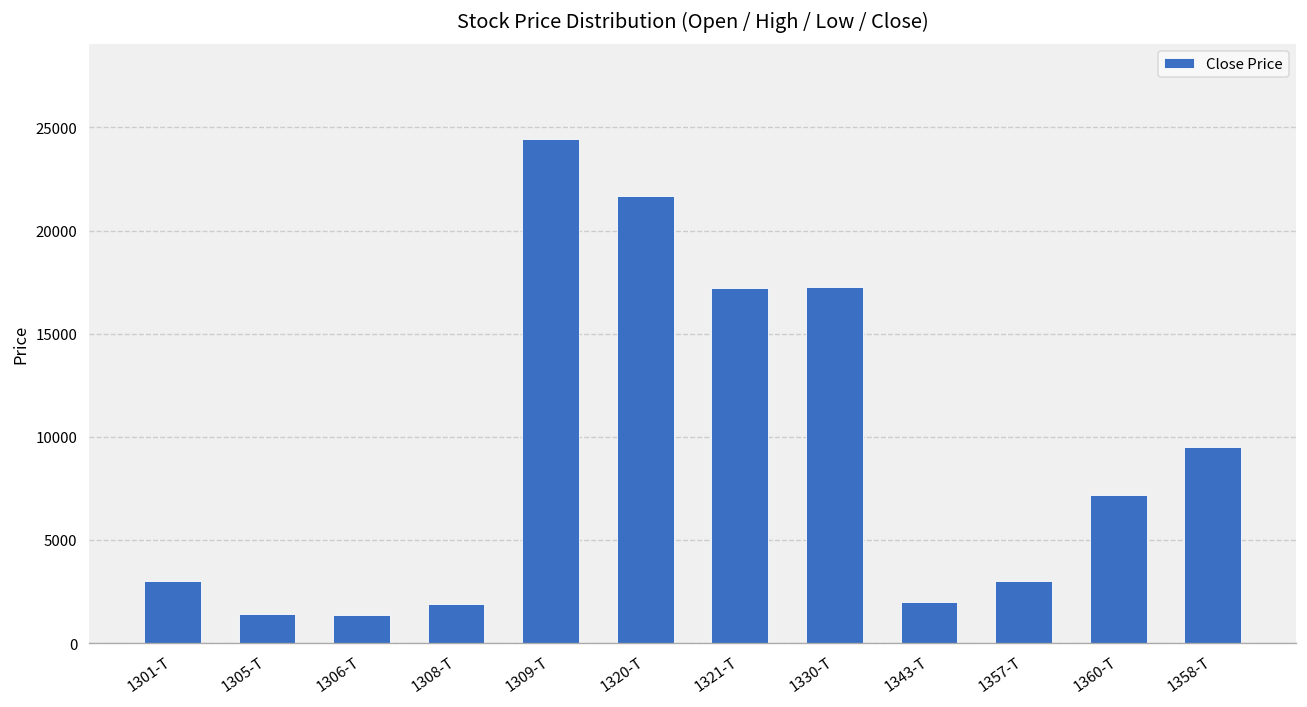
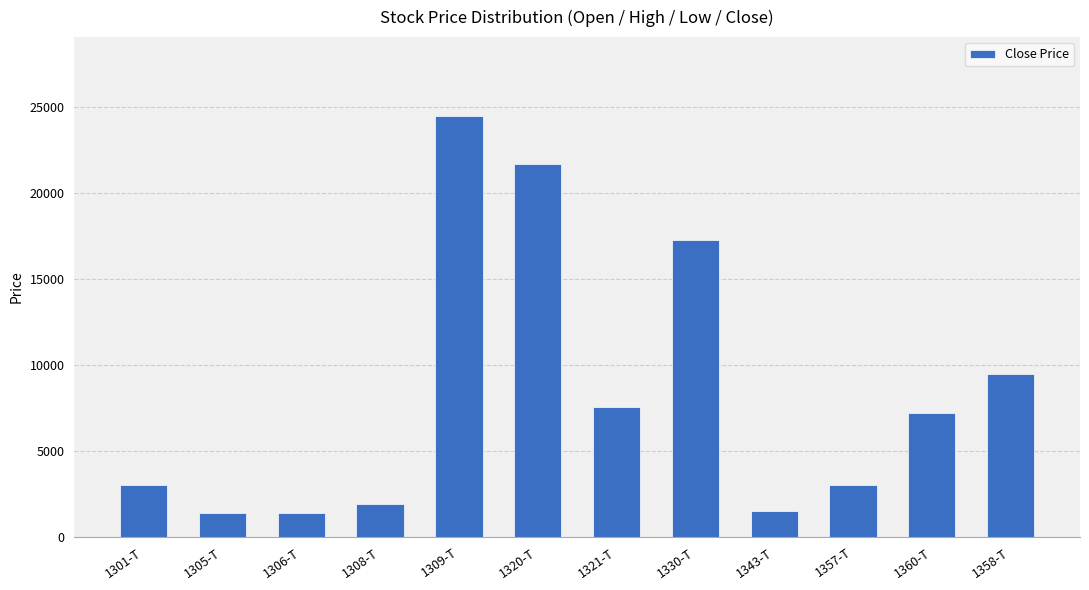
1321-T: 17200 -> 7500
1343-T: 2000 -> 1500
